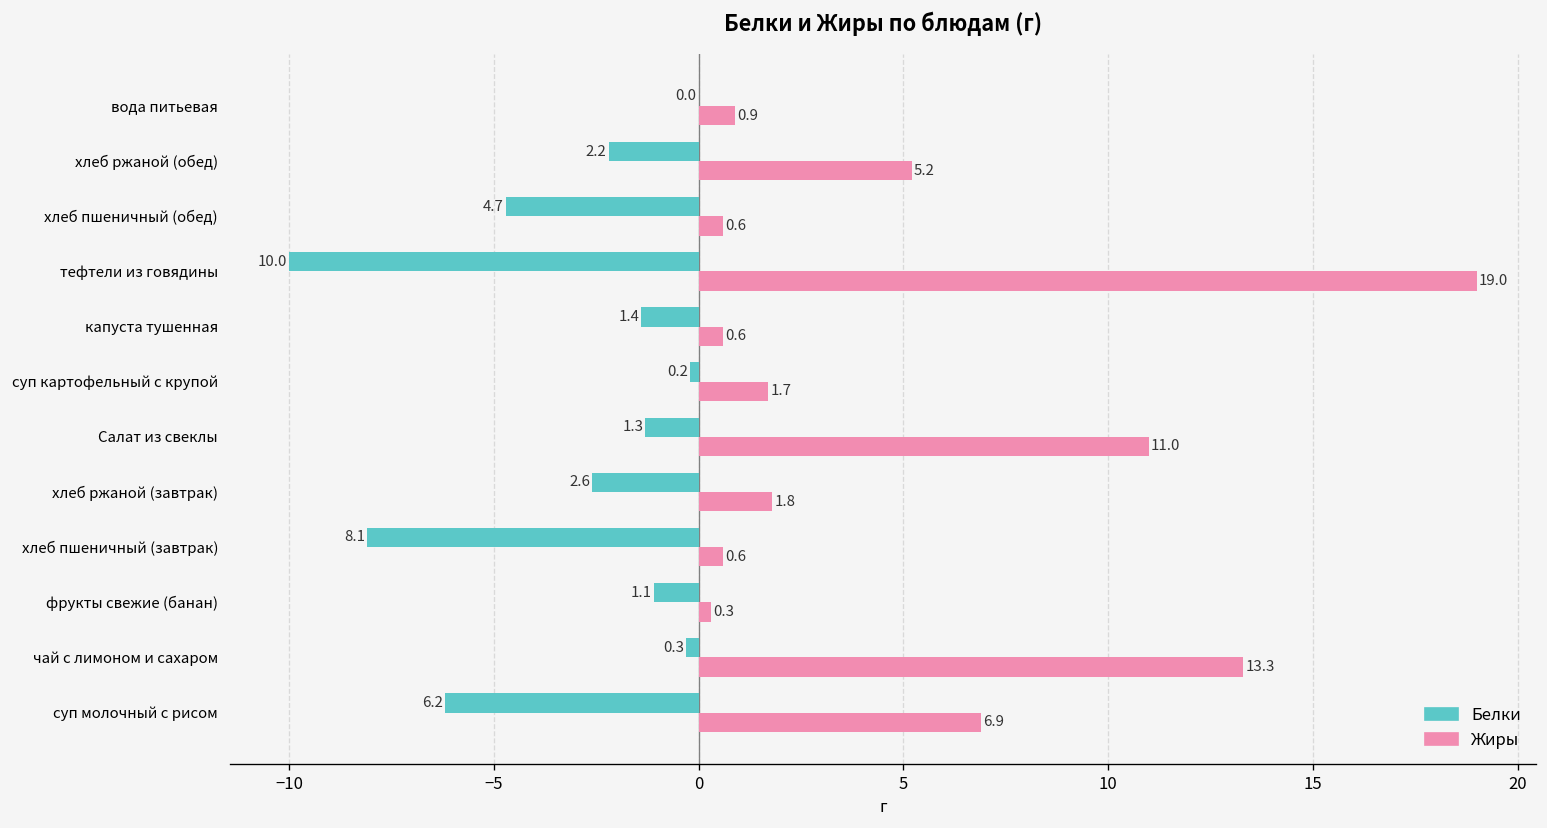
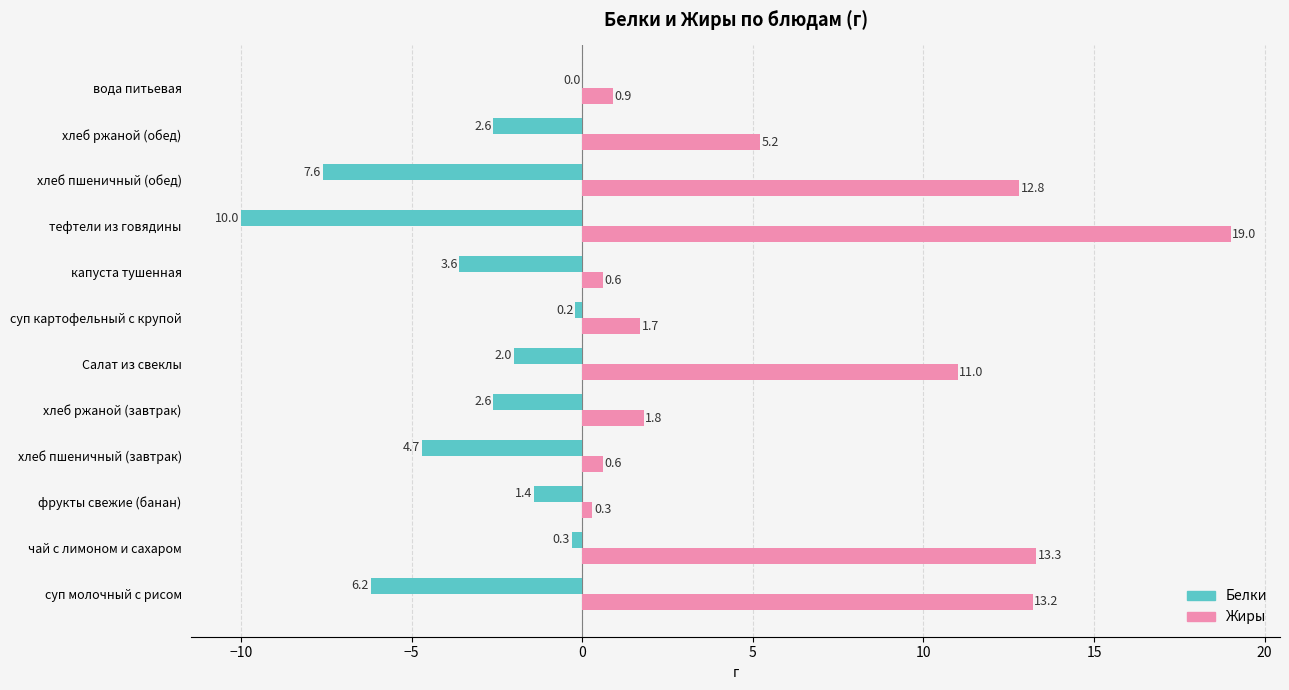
Белки, хлеб ржаной (обед): 2.2 -> 2.6
Белки, хлеб пшеничный (обед): 4.7 -> 7.6
Жиры, хлеб пшеничный (обед): 0.6 -> 12.8
Белки, капуста тушенная: 1.4 -> 3.6
Белки, Салат из свеклы: 1.3 -> 2.0
Белки, хлеб пшеничный (завтрак): 8.1 -> 4.7
Белки, фрукты свежие (банан): 1.1 -> 1.4
Жиры, суп молочный с рисом: 6.9 -> 13.2
